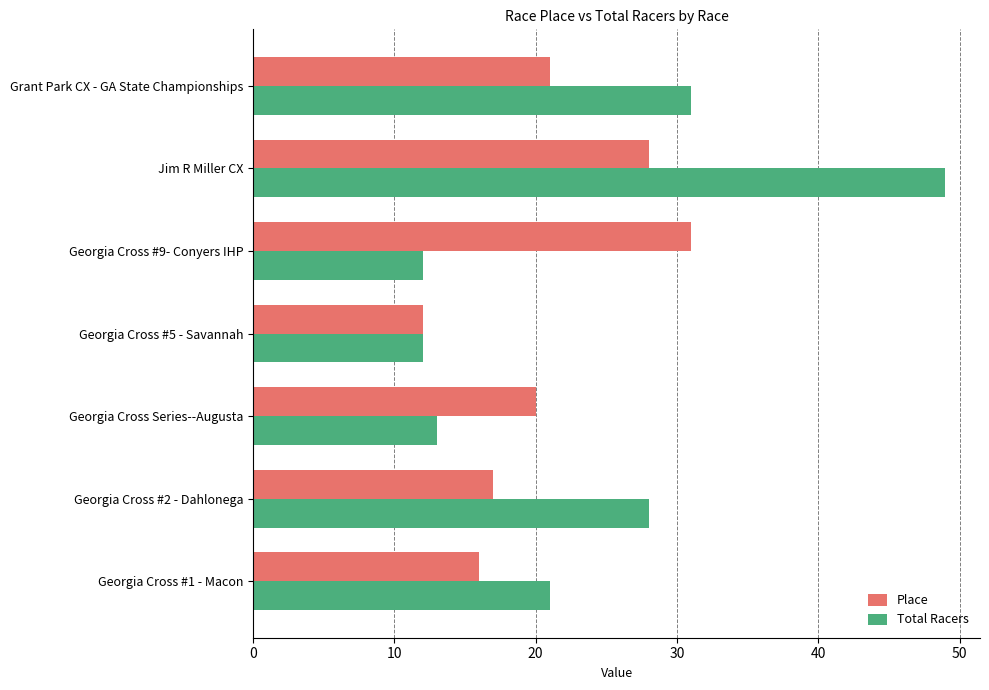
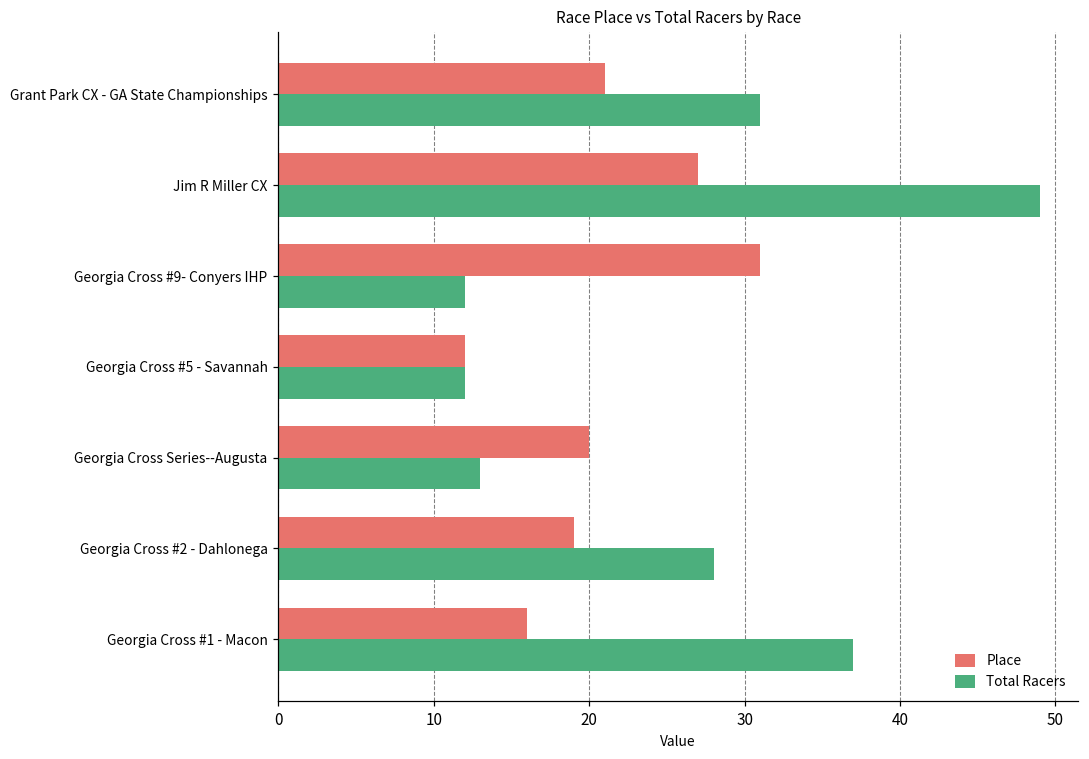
Place, Jim R Miller CX: 28 -> 27
Place, Georgia Cross #2 - Dahlonega: 17 -> 19
Total Racers, Georgia Cross #1 - Macon: 21 -> 37
